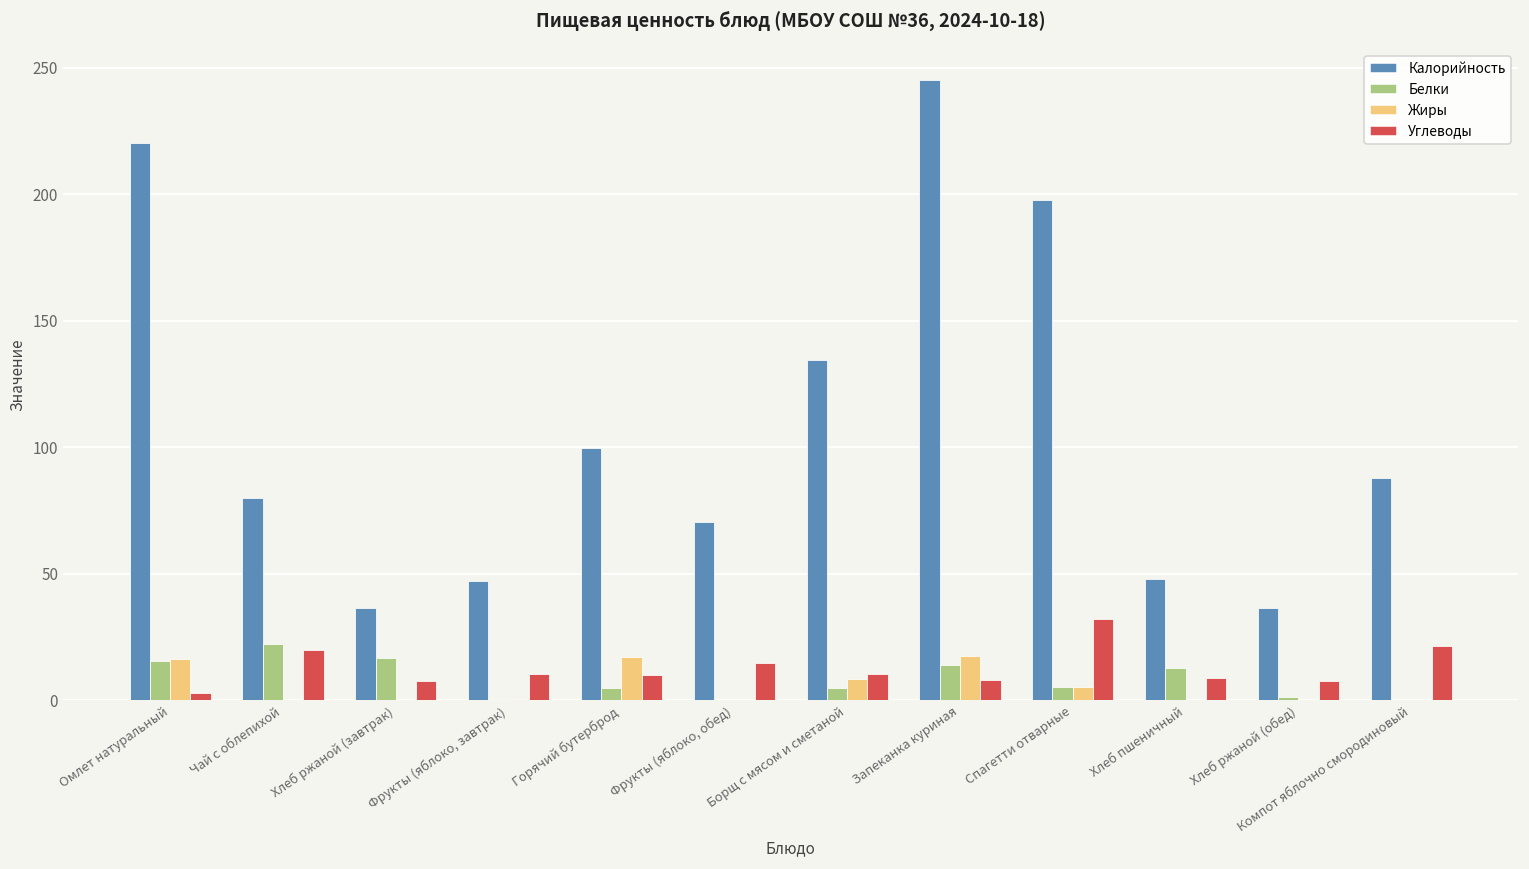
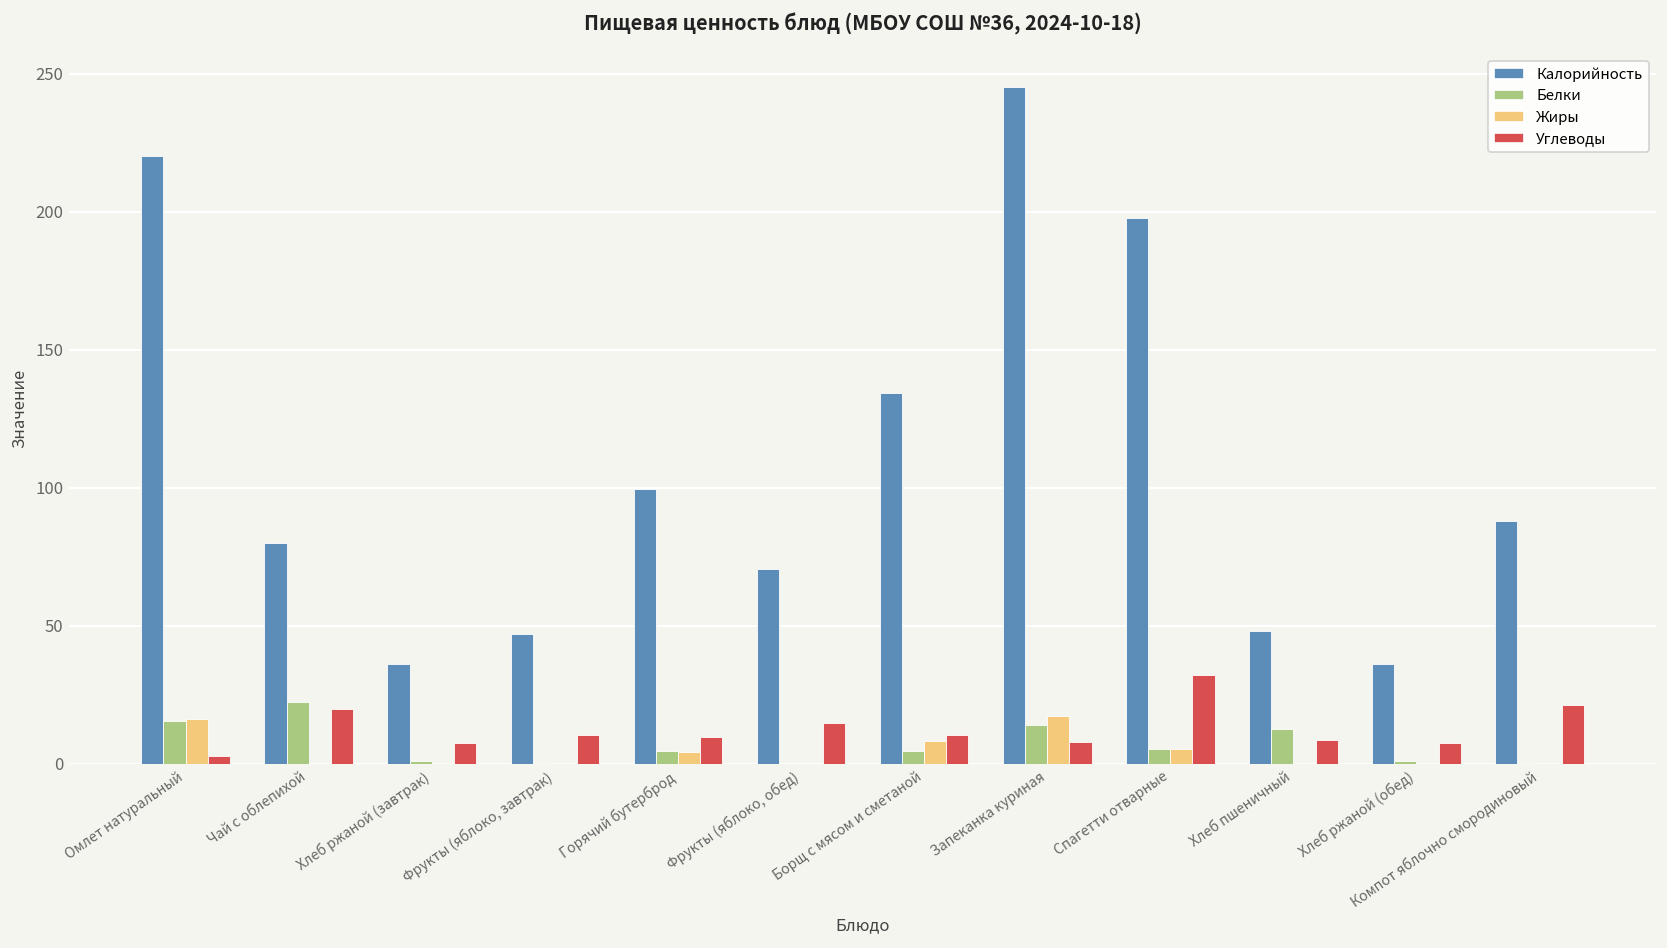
Белки, Хлеб ржаной (завтрак): 17 -> 1
Жиры, Горячий бутерброд: 17 -> 4
